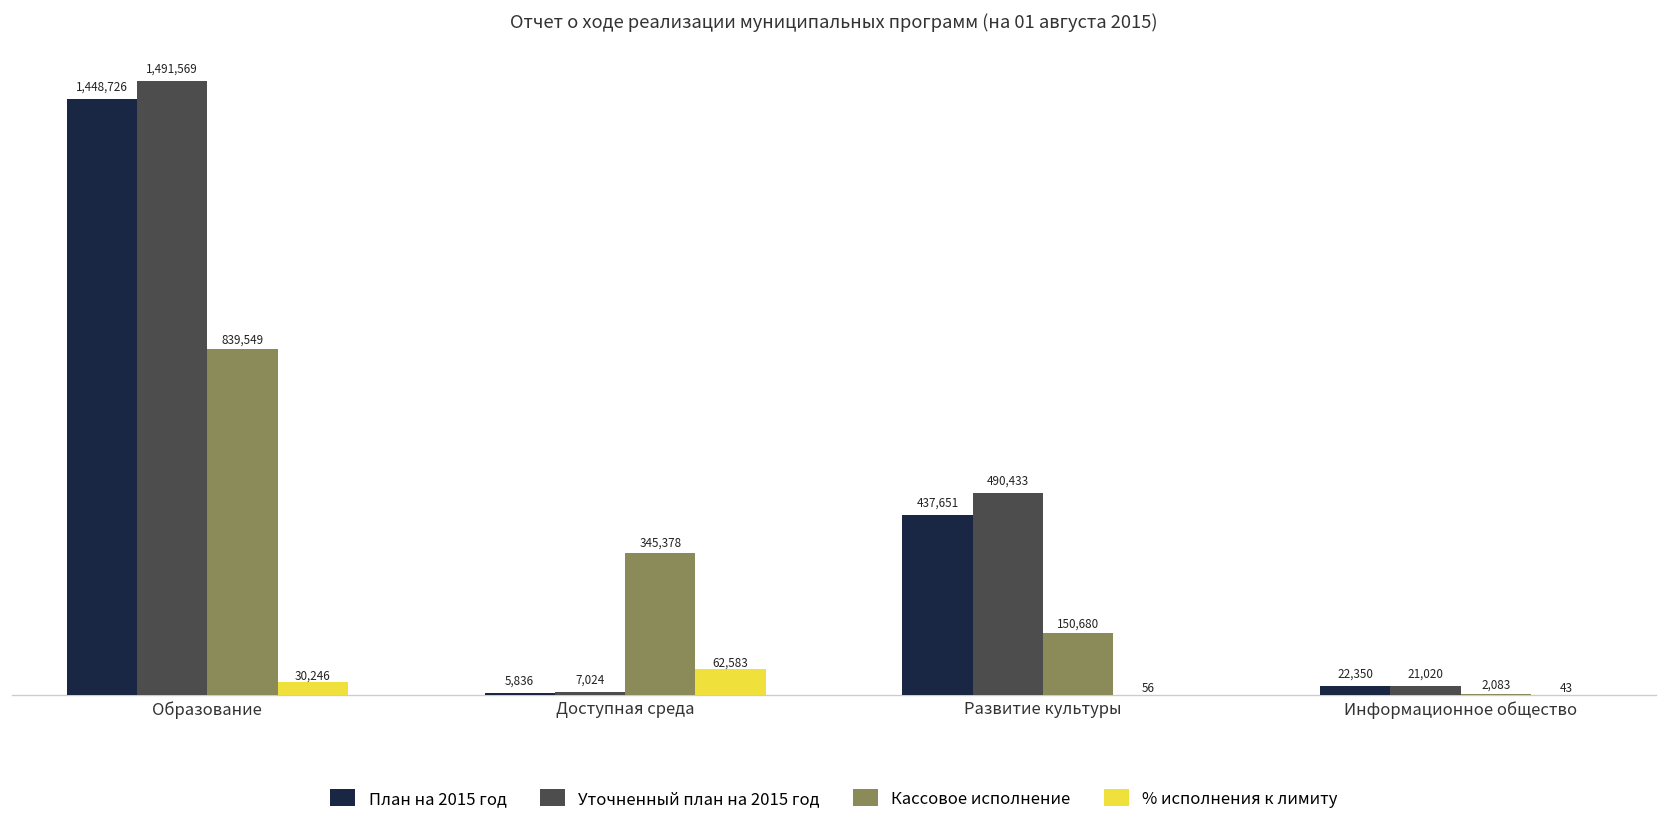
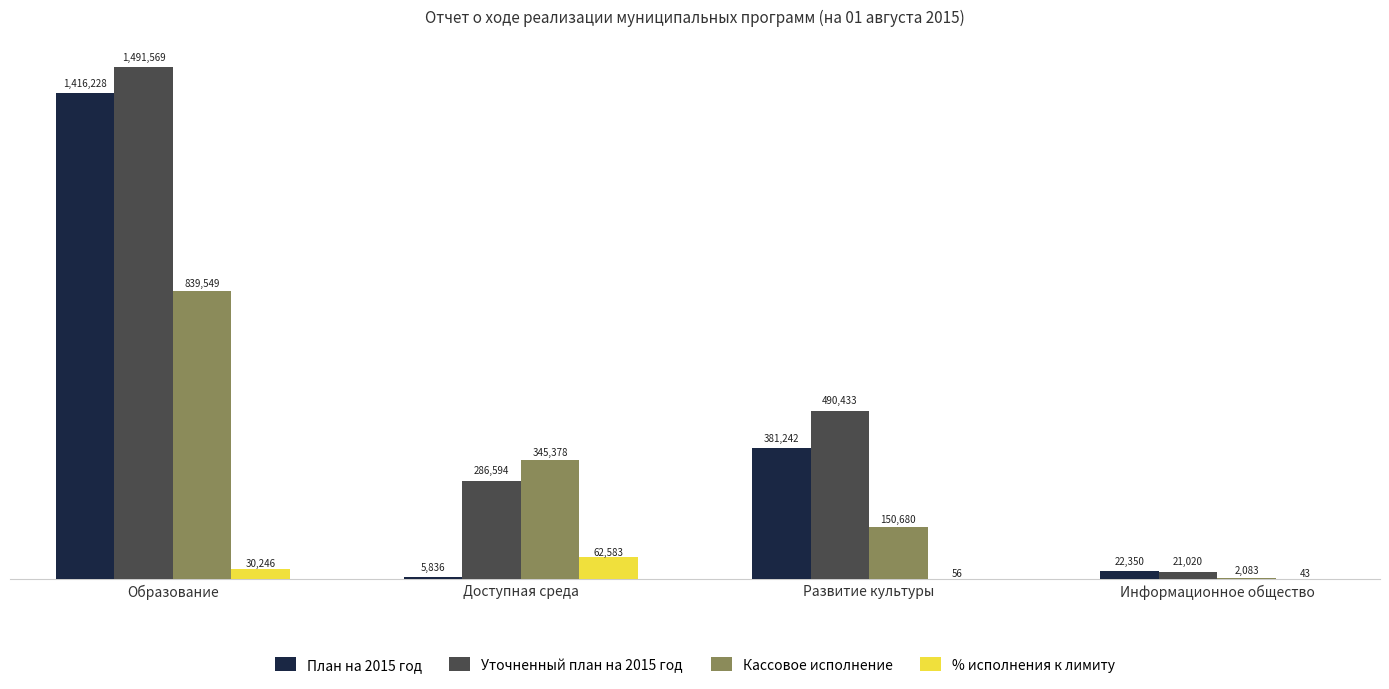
План на 2015 год, Образование: 1,448,726 -> 1,416,228
Уточненный план на 2015 год, Доступная среда: 7,024 -> 286,594
План на 2015 год, Развитие культуры: 437,651 -> 381,242
